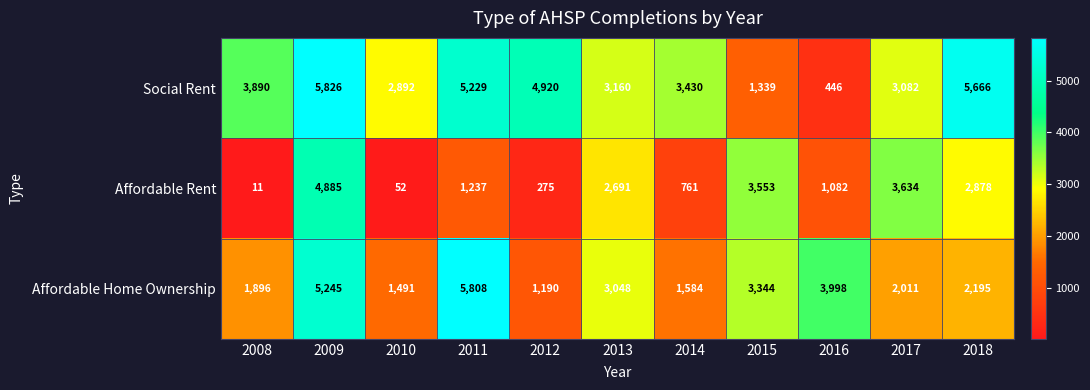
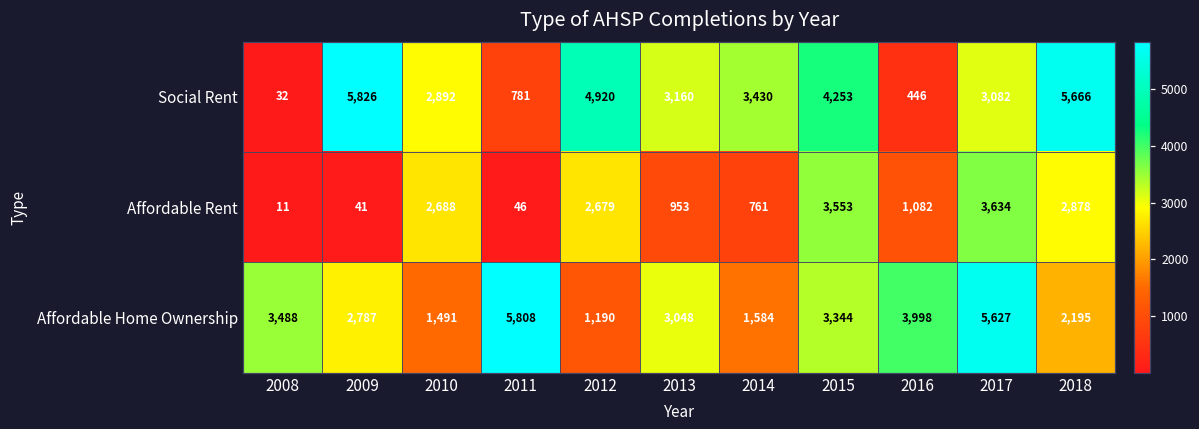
Social Rent, 2008: 3,890 -> 32
Social Rent, 2011: 5,229 -> 781
Social Rent, 2015: 1,339 -> 4,253
Affordable Rent, 2009: 4,885 -> 41
Affordable Rent, 2010: 52 -> 2,688
Affordable Rent, 2011: 1,237 -> 46
Affordable Rent, 2012: 275 -> 2,679
Affordable Rent, 2013: 2,691 -> 953
Affordable Home Ownership, 2008: 1,896 -> 3,488
Affordable Home Ownership, 2009: 5,245 -> 2,787
Affordable Home Ownership, 2017: 2,011 -> 5,627
